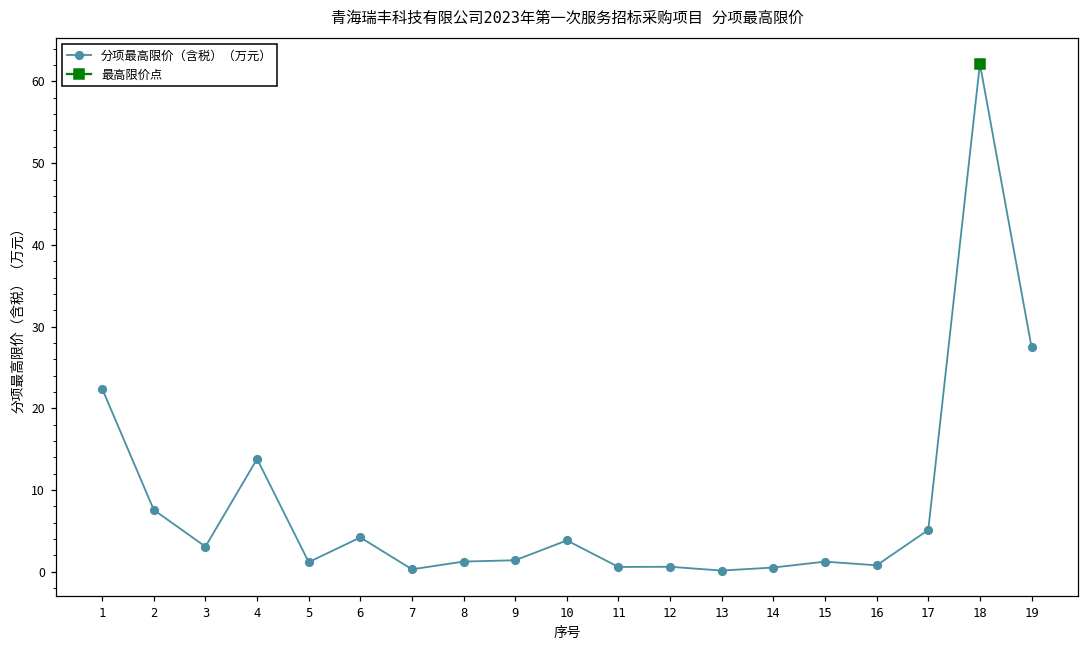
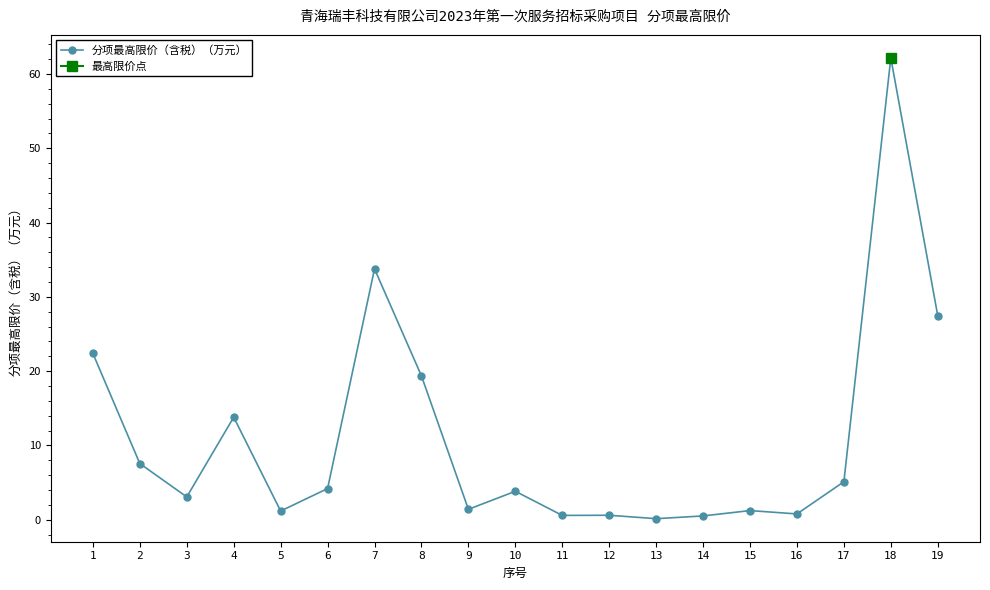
分项最高限价（含税）（万元）, 7: 0 -> 34
分项最高限价（含税）（万元）, 8: 1 -> 19
